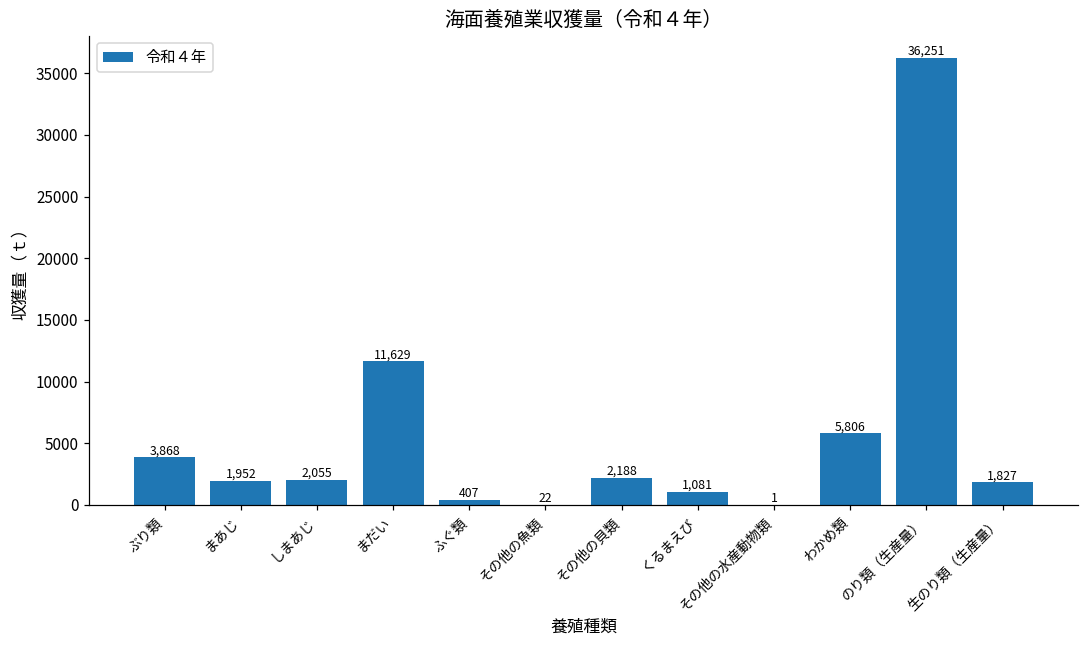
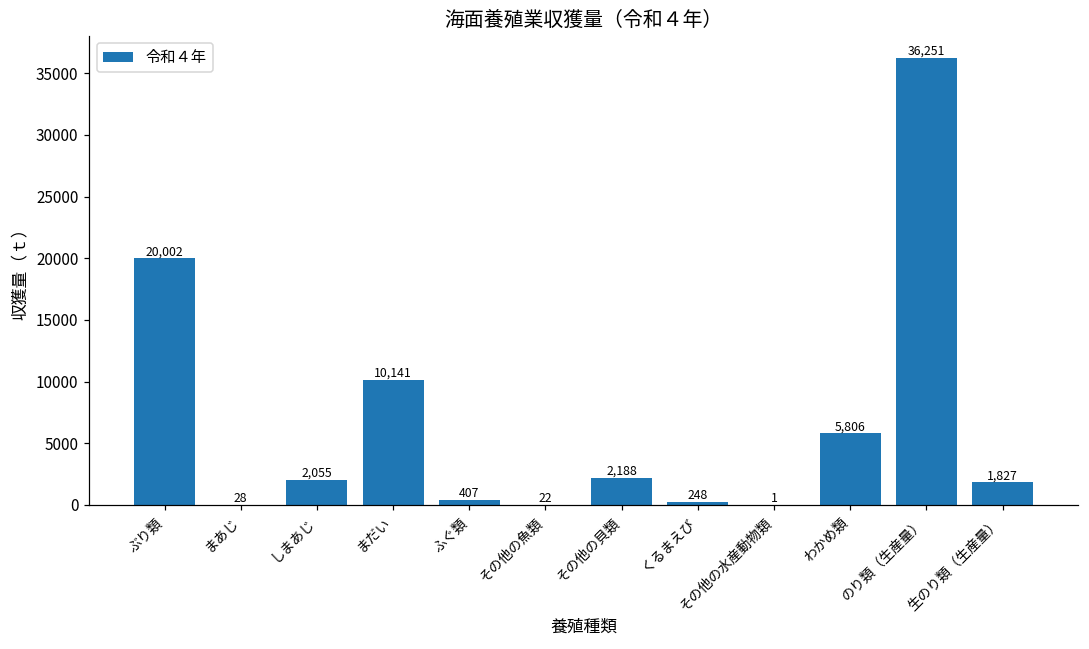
ぶり類: 3,868 -> 20,002
まあじ: 1,952 -> 28
まだい: 11,629 -> 10,141
くるまえび: 1,081 -> 248
